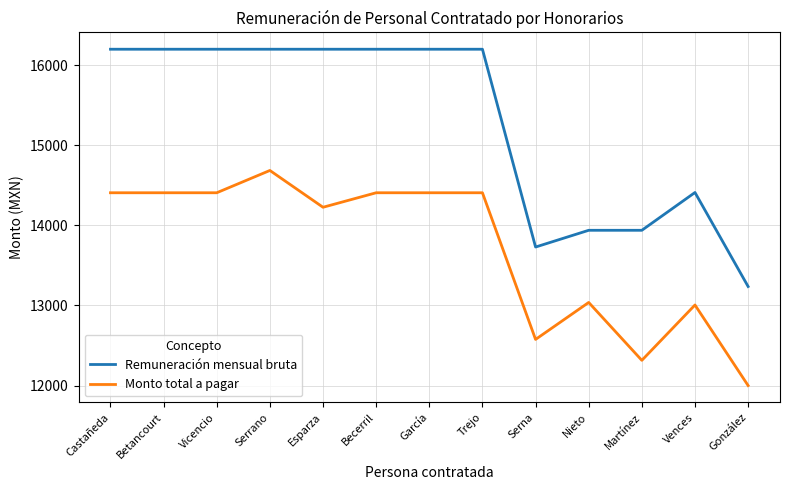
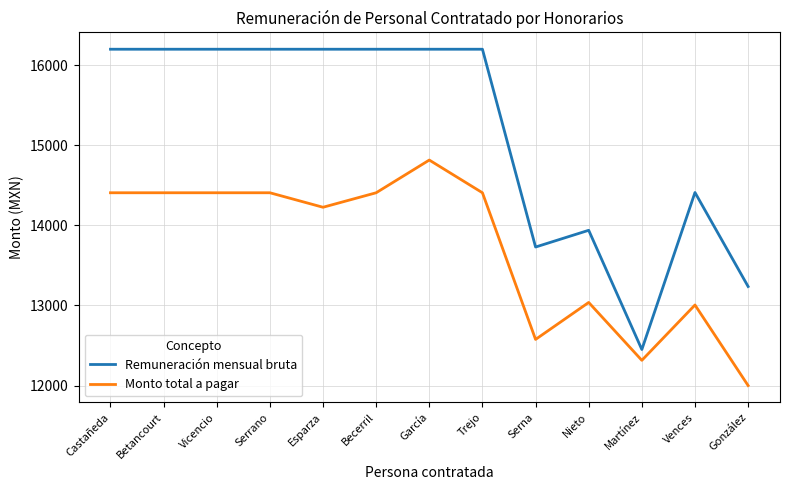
Monto total a pagar, Serrano: 14700 -> 14400
Monto total a pagar, García: 14400 -> 14800
Remuneración mensual bruta, Martínez: 13900 -> 12500
